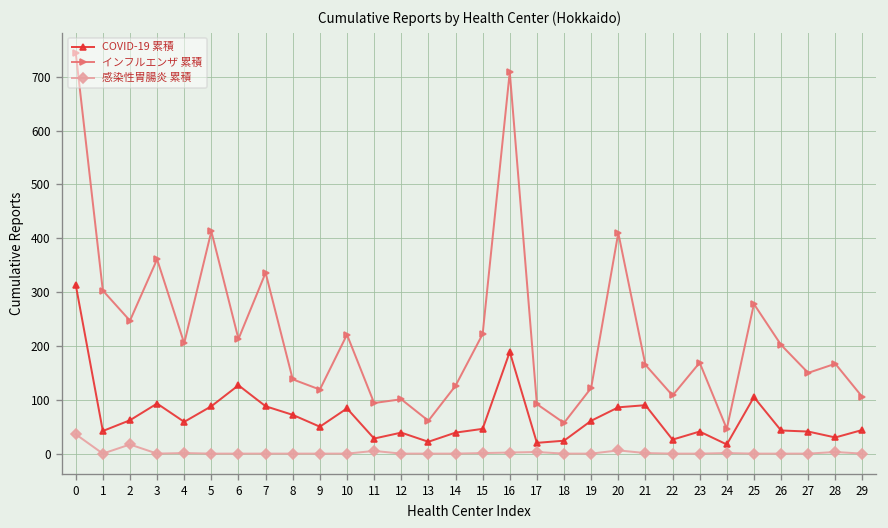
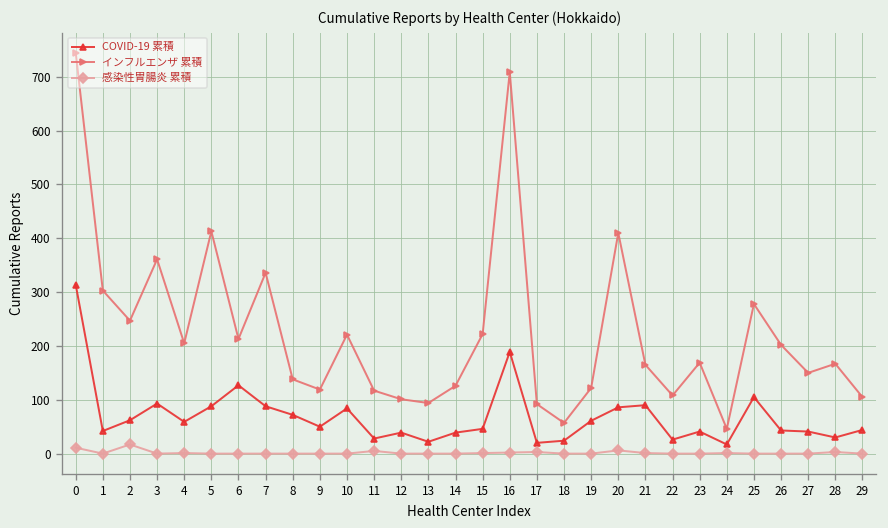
感染性胃腸炎 累積, 0: 40 -> 10
インフルエンザ 累積, 11: 90 -> 120
インフルエンザ 累積, 13: 60 -> 90
